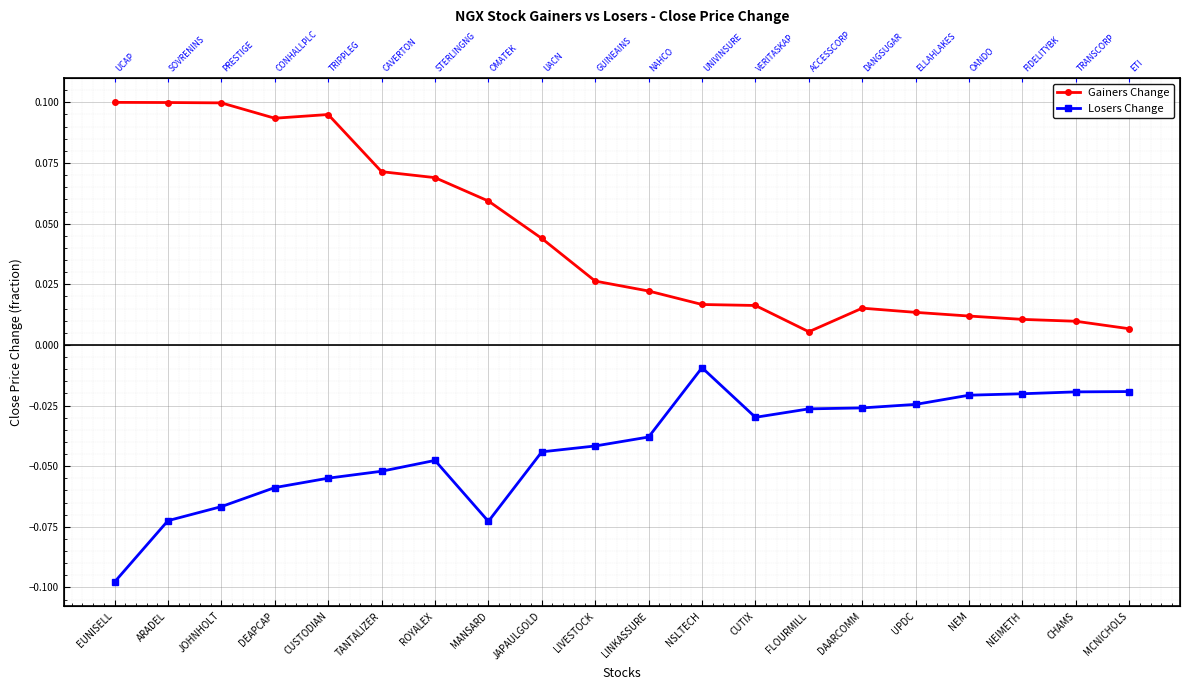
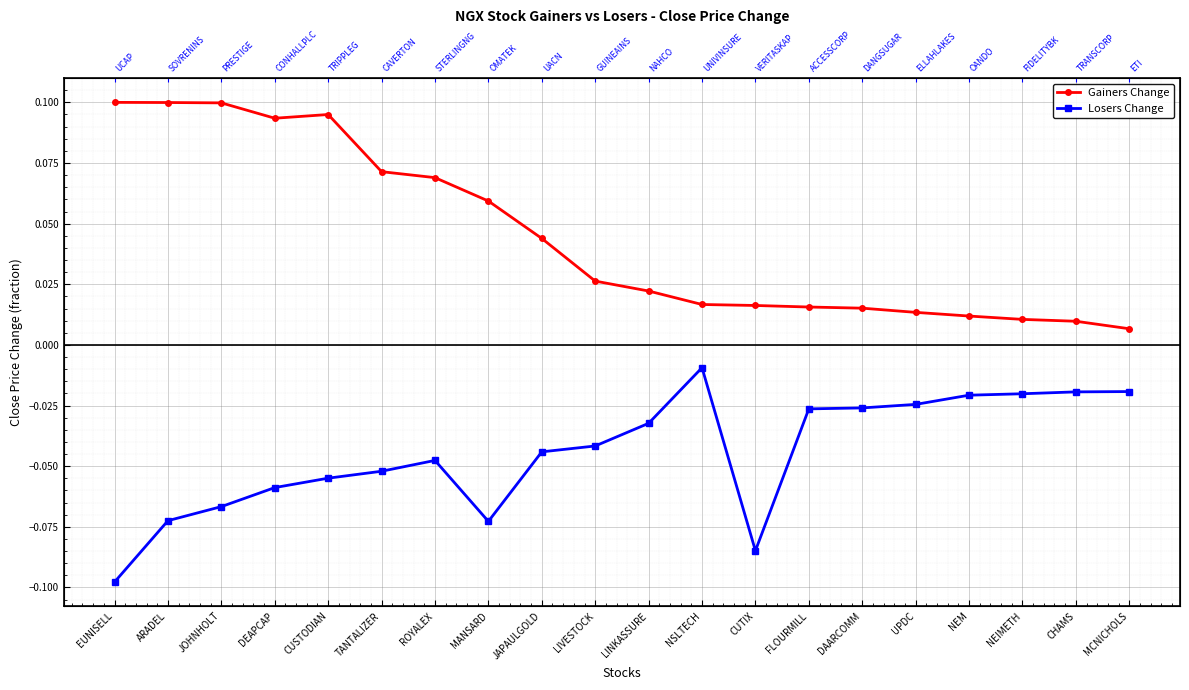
Losers Change, LINKASSURE: -0.038 -> -0.032
Losers Change, CUTIX: -0.030 -> -0.085
Gainers Change, FLOURMILL: 0.005 -> 0.016
